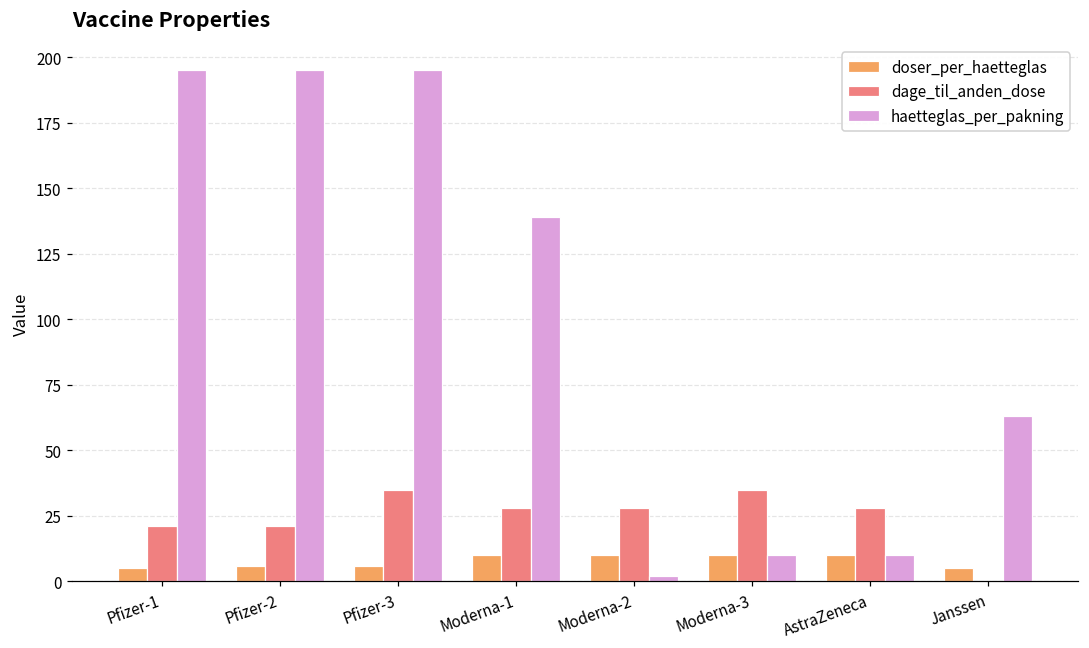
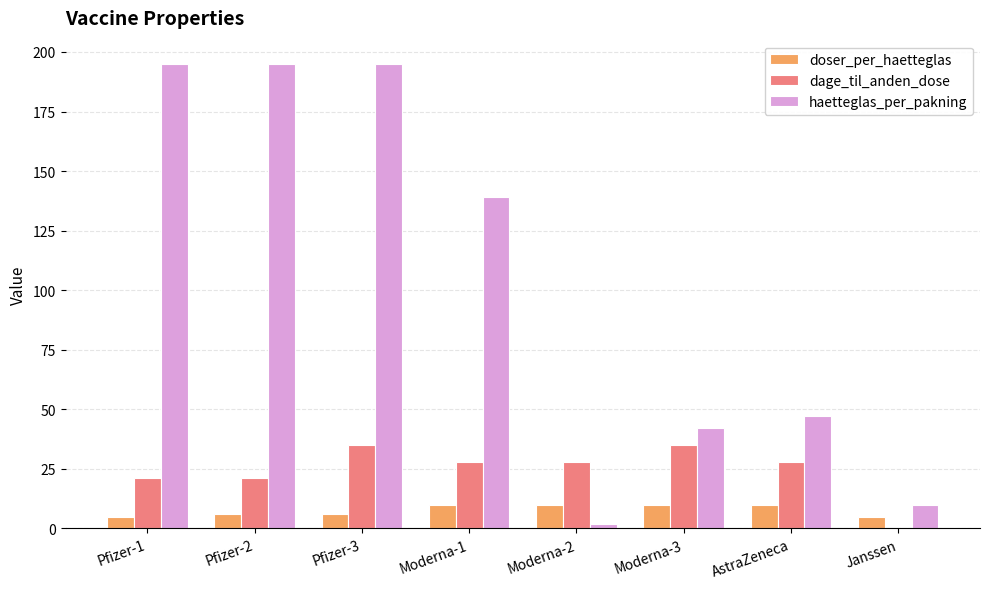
haetteglas_per_pakning, Moderna-3: 10 -> 42
haetteglas_per_pakning, AstraZeneca: 10 -> 47
haetteglas_per_pakning, Janssen: 63 -> 10
